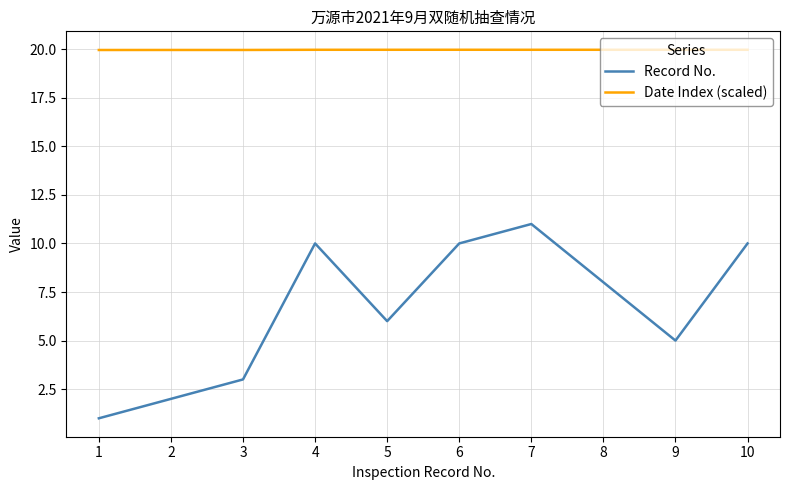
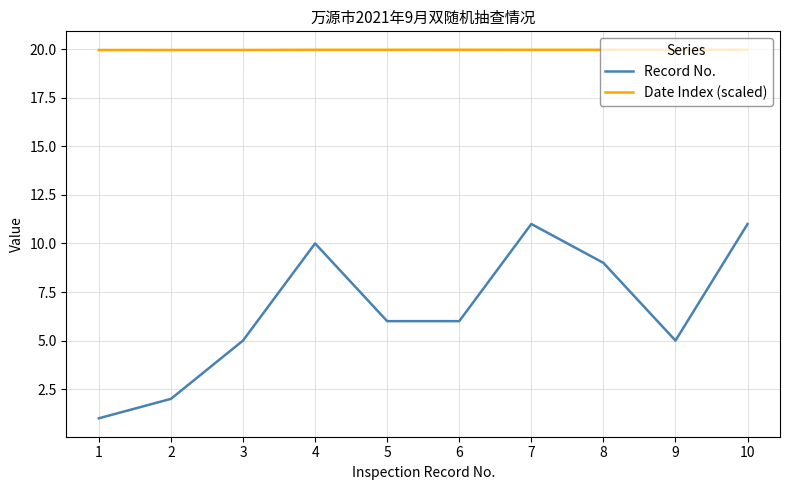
Record No., 3: 3 -> 5
Record No., 6: 10 -> 6
Record No., 8: 8 -> 9
Record No., 10: 10 -> 11
